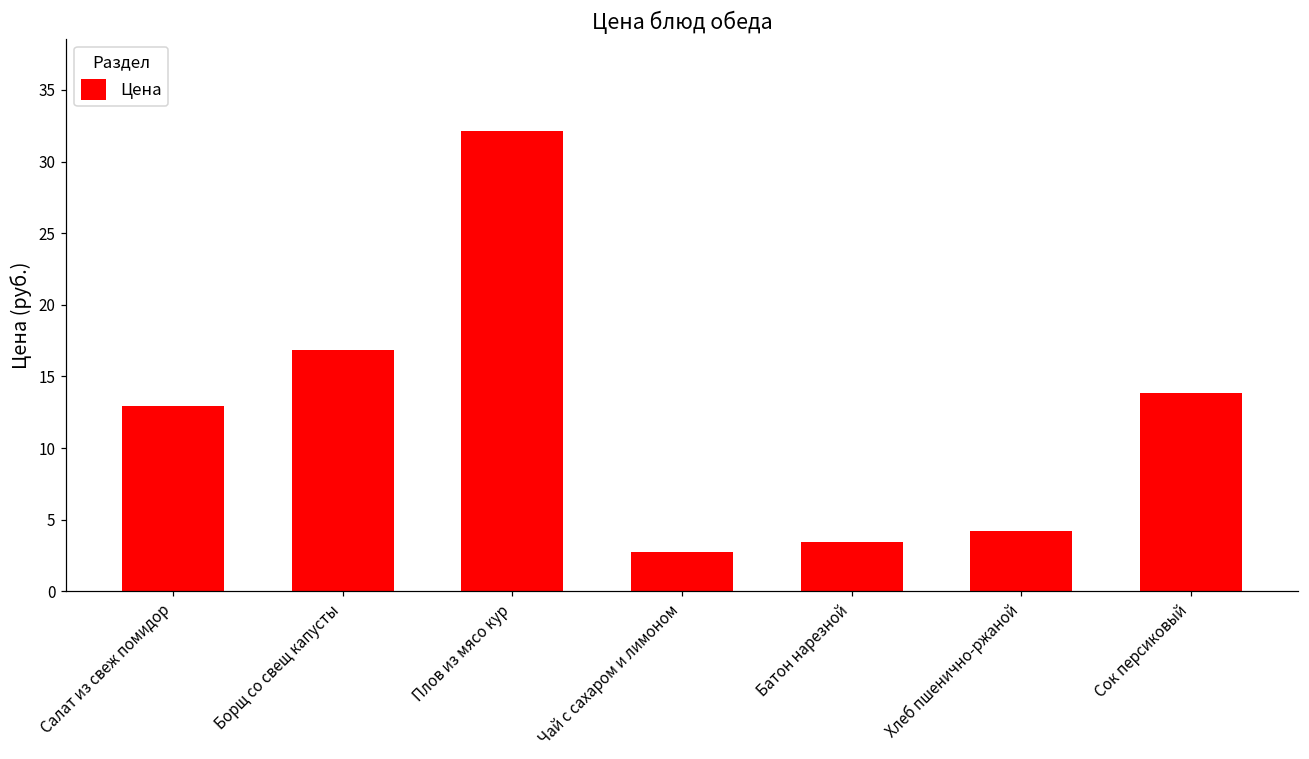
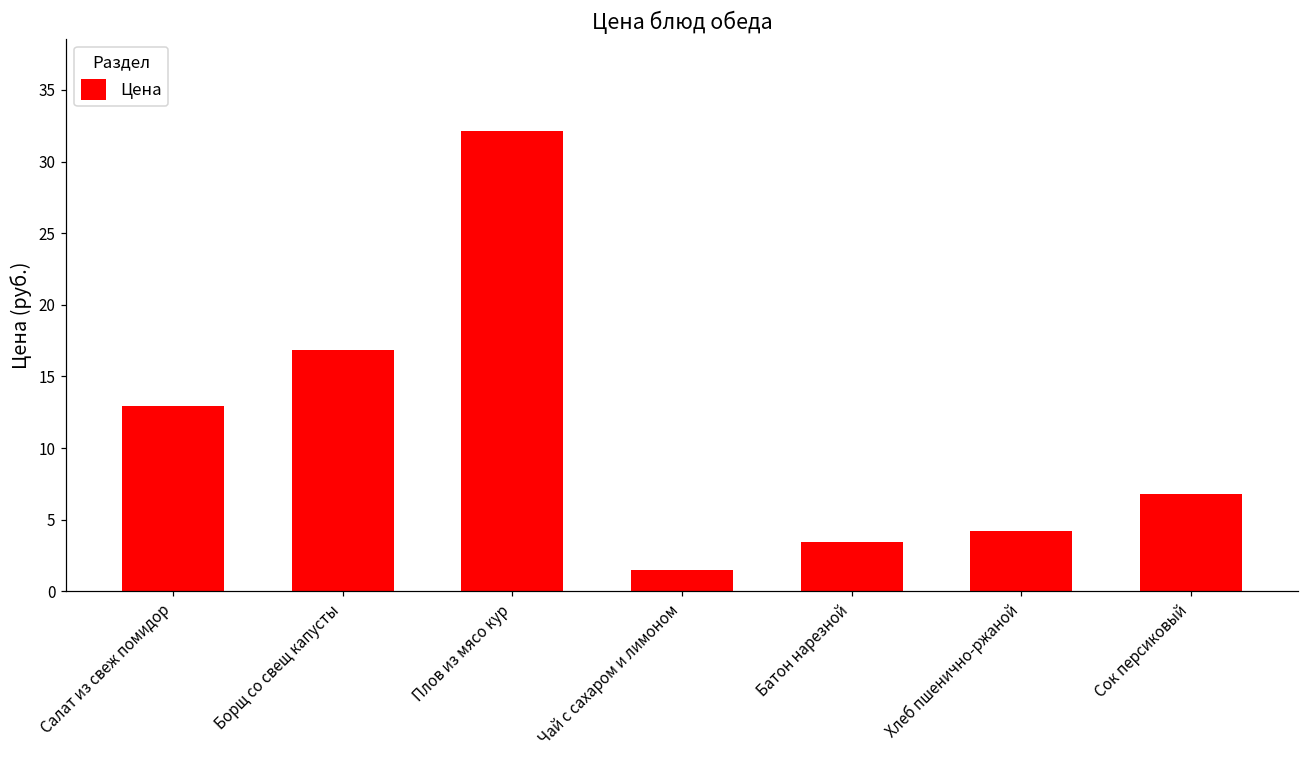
Чай с сахаром и лимоном: 2.7 -> 1.5
Сок персиковый: 13.9 -> 6.8
